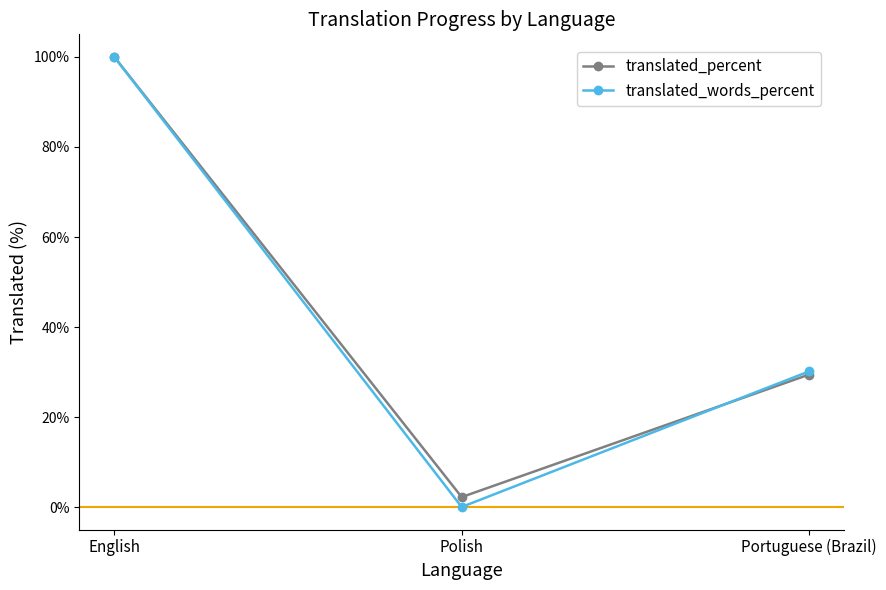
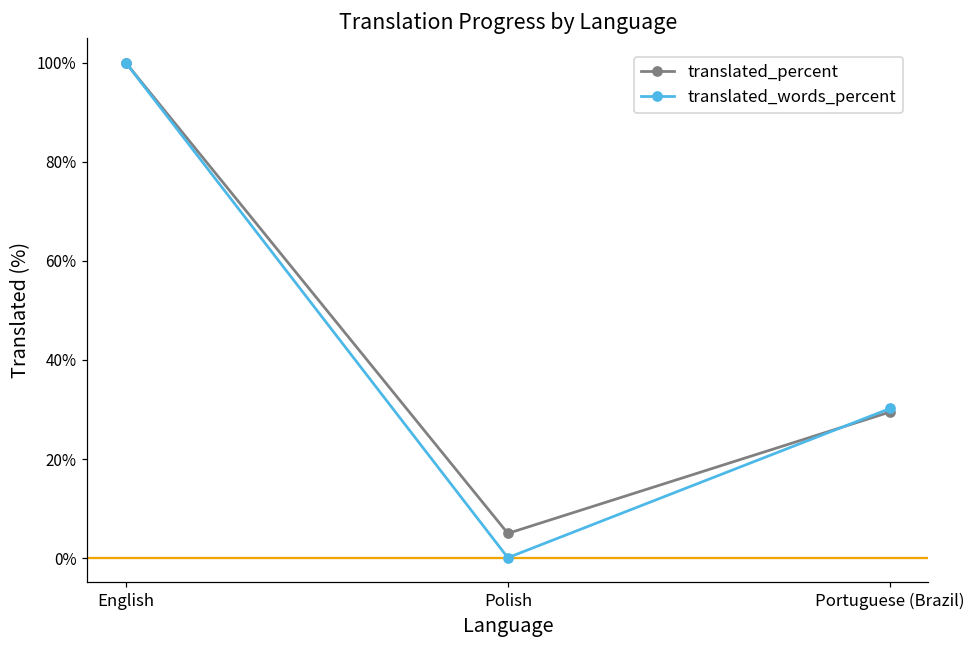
translated_percent, Polish: 2% -> 5%
